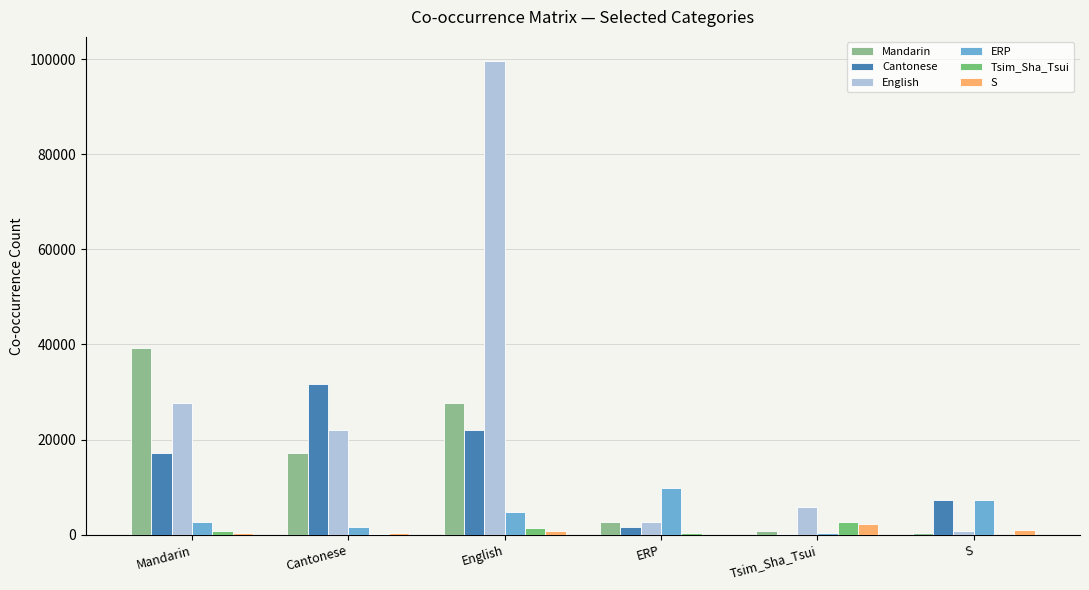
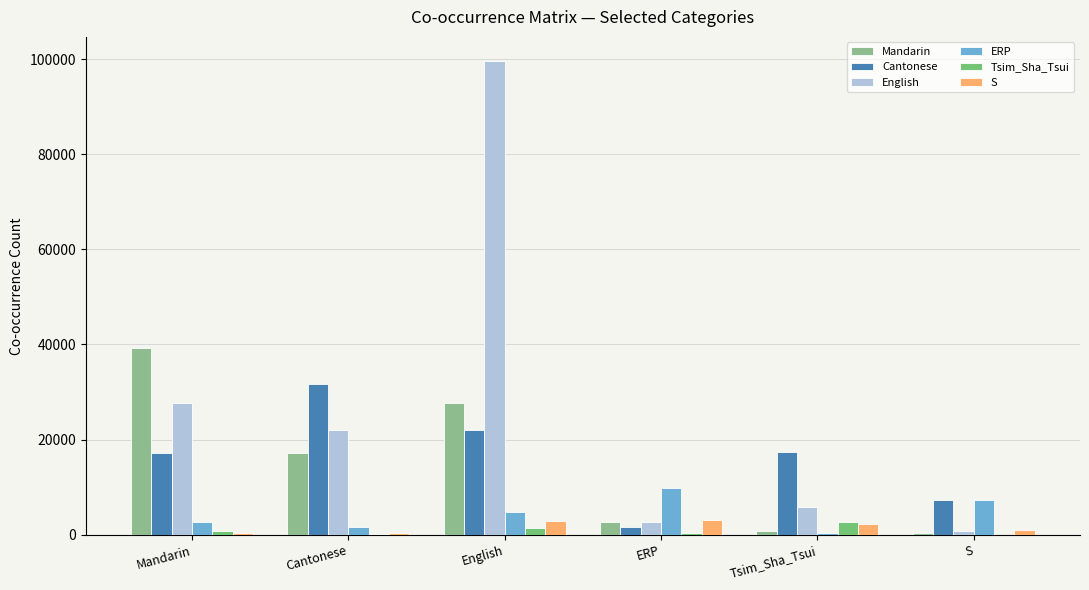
S, English: 1000 -> 3000
S, ERP: 0 -> 3000
Cantonese, Tsim_Sha_Tsui: 0 -> 17000
